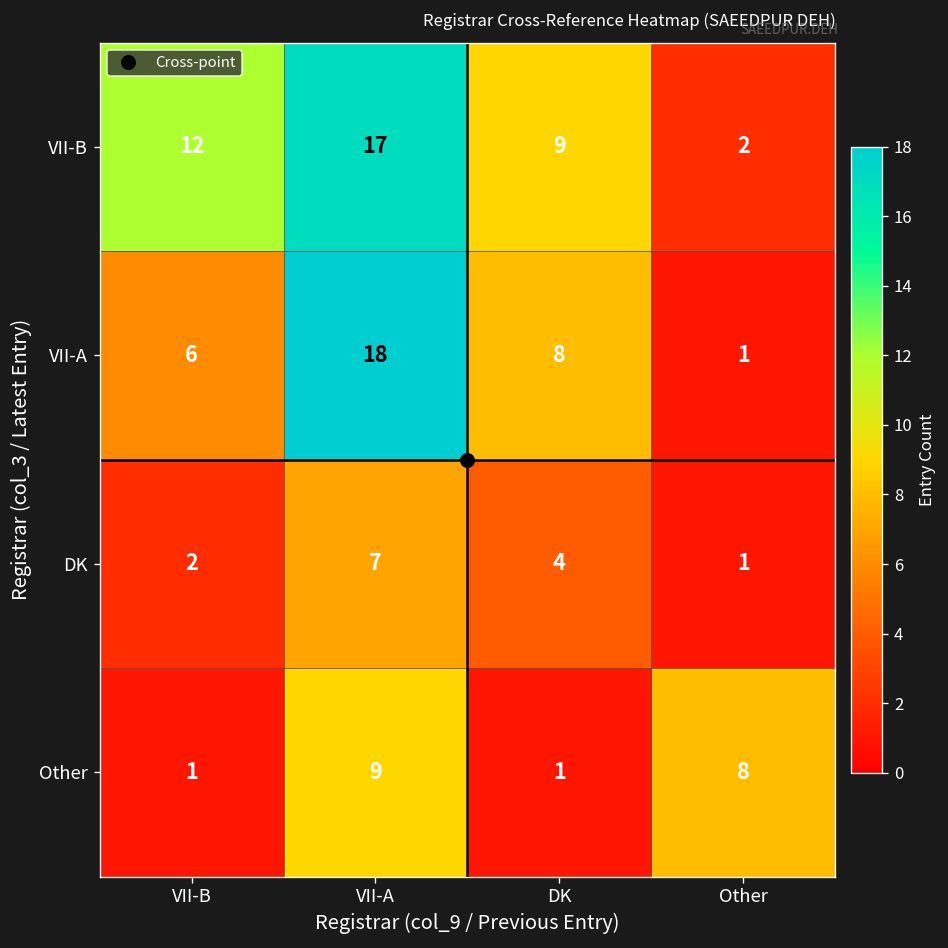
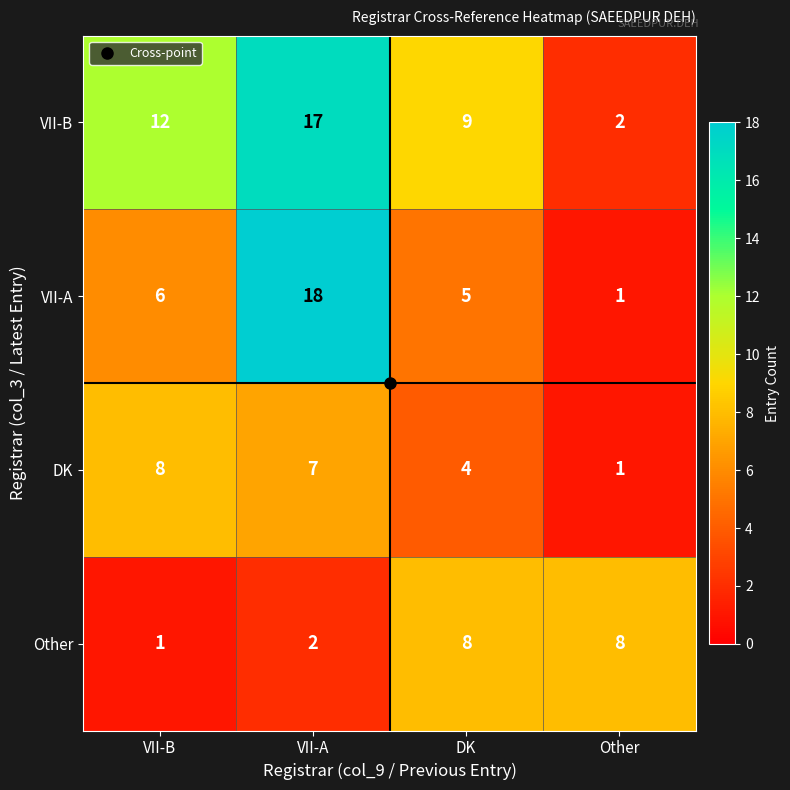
VII-A, DK: 8 -> 5
DK, VII-B: 2 -> 8
Other, VII-A: 9 -> 2
Other, DK: 1 -> 8
